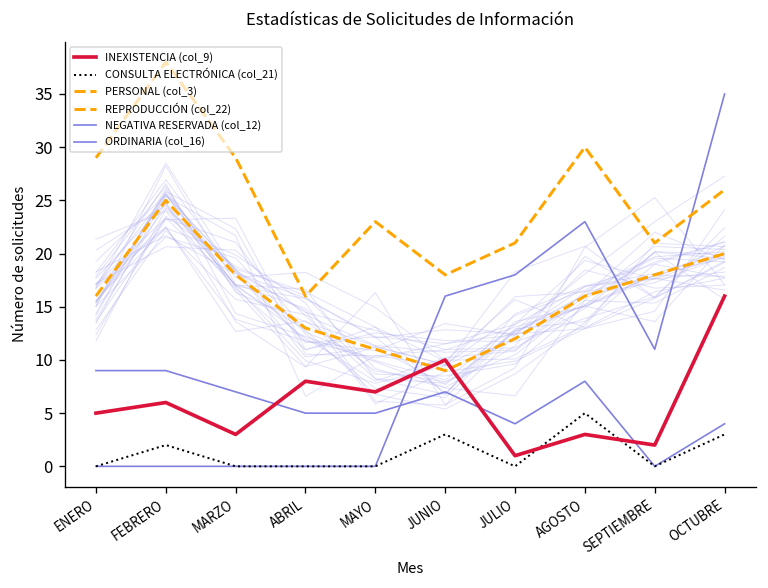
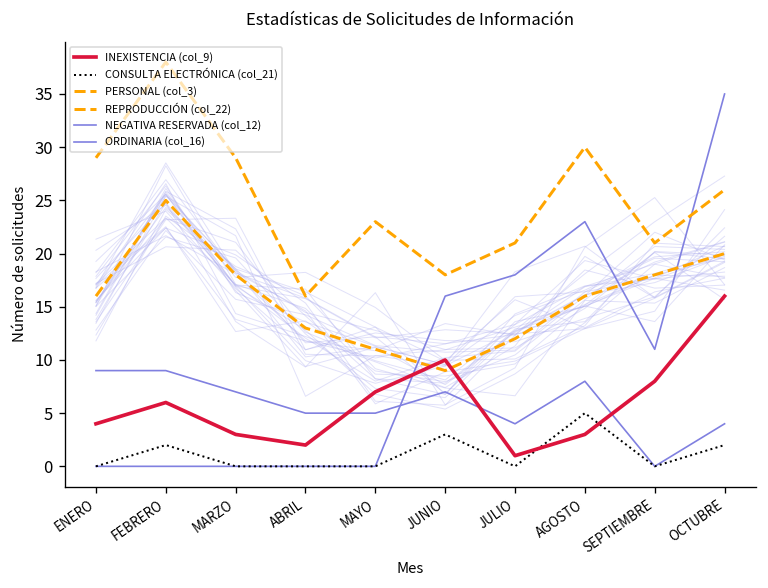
INEXISTENCIA (col_9), ENERO: 5 -> 4
INEXISTENCIA (col_9), ABRIL: 8 -> 2
INEXISTENCIA (col_9), SEPTIEMBRE: 2 -> 8
CONSULTA ELECTRÓNICA (col_21), OCTUBRE: 3 -> 2
